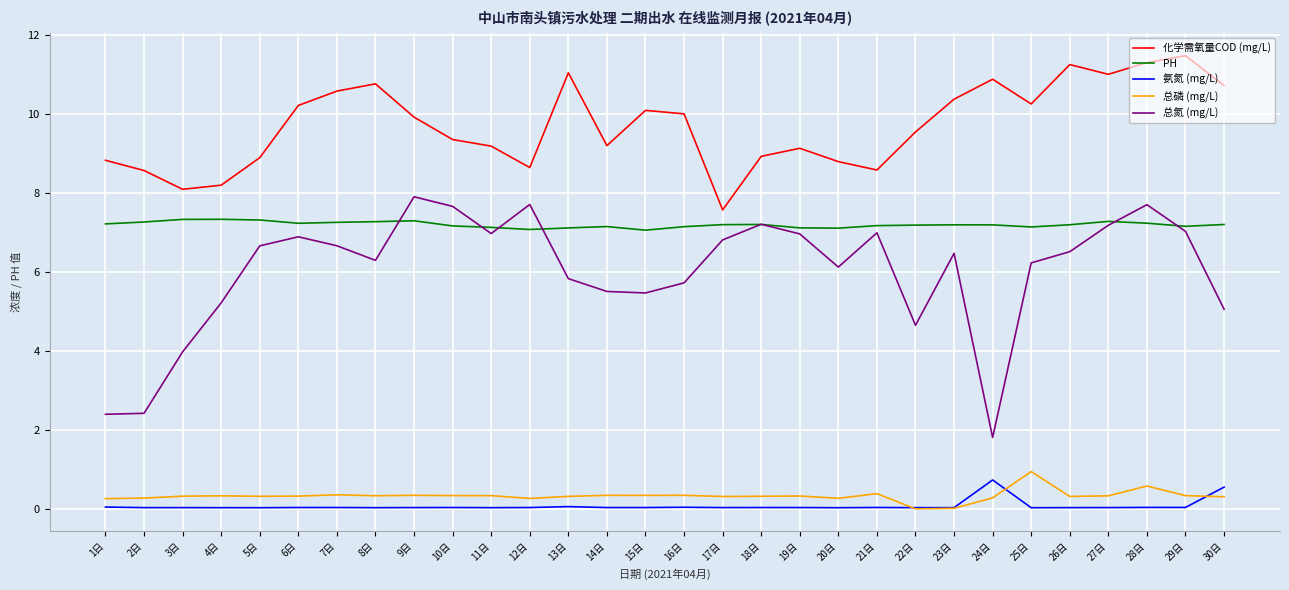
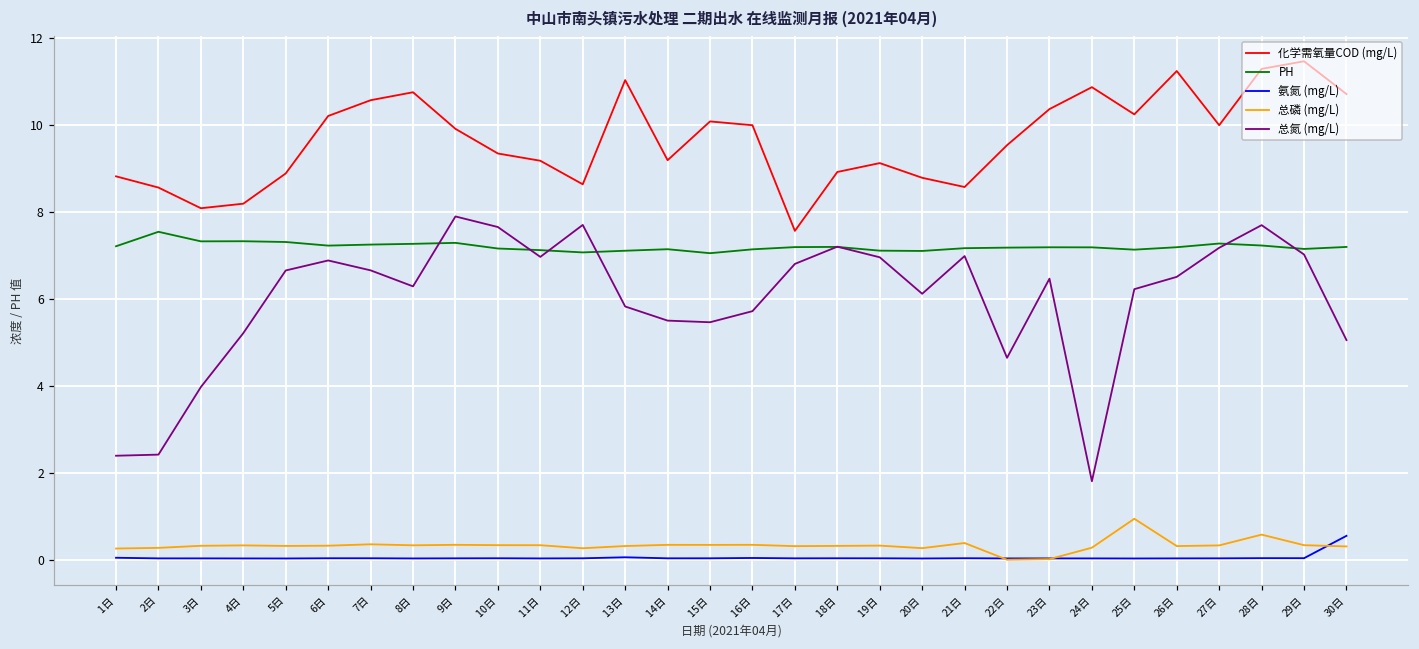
PH, 2日: 7.3 -> 7.5
氨氮 (mg/L), 24日: 0.7 -> 0.0
化学需氧量COD (mg/L), 27日: 11 -> 10
